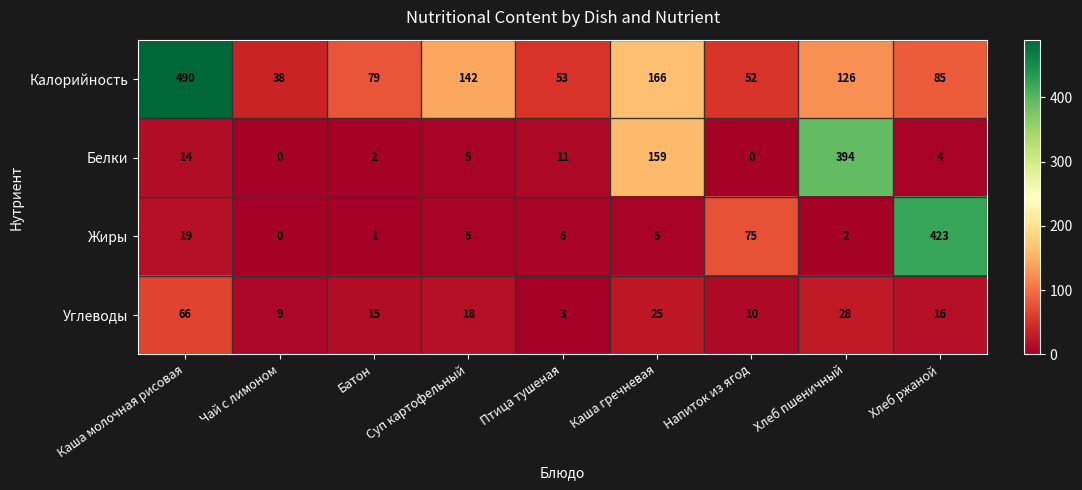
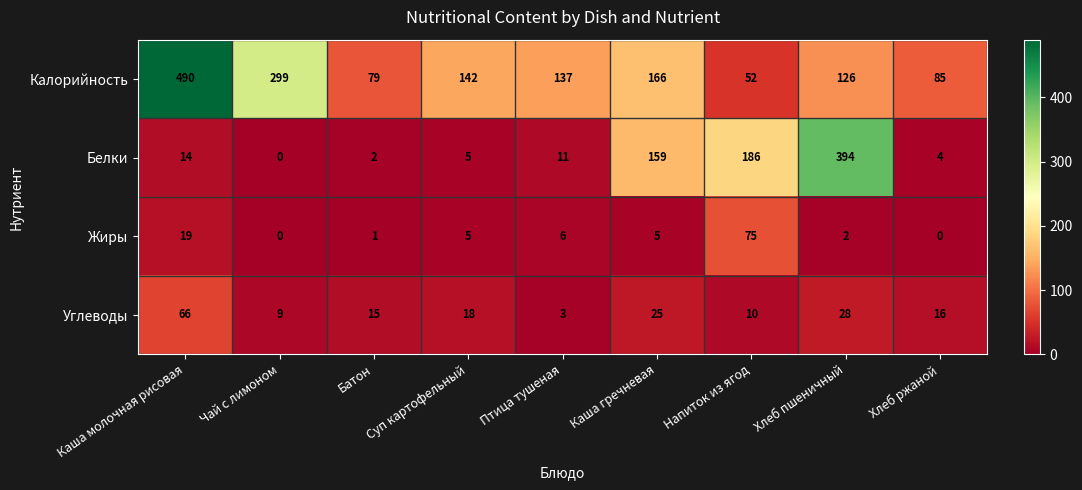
Калорийность, Чай с лимоном: 38 -> 299
Калорийность, Птица тушеная: 53 -> 137
Белки, Напиток из ягод: 0 -> 186
Жиры, Хлеб ржаной: 423 -> 0
